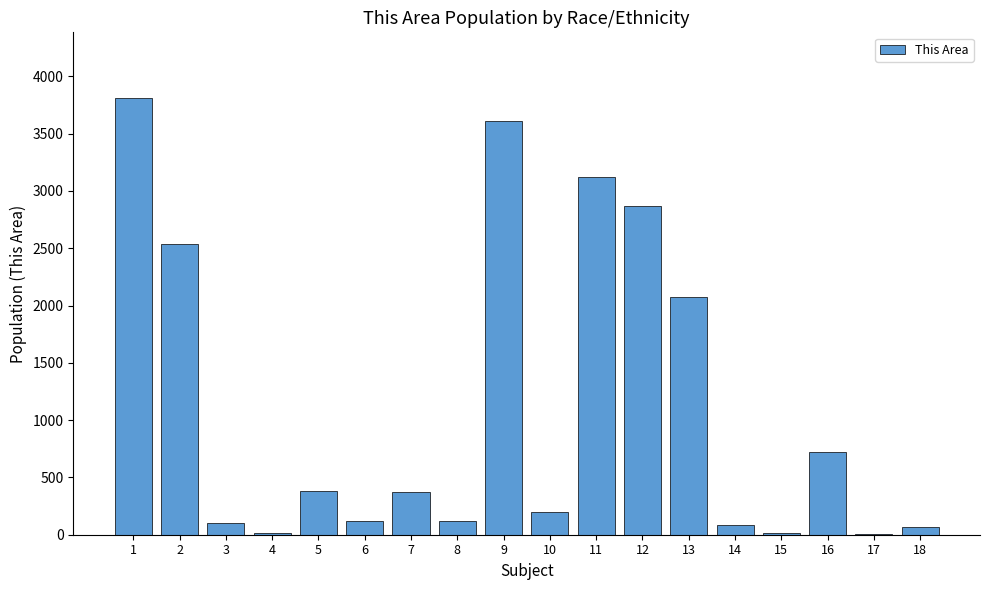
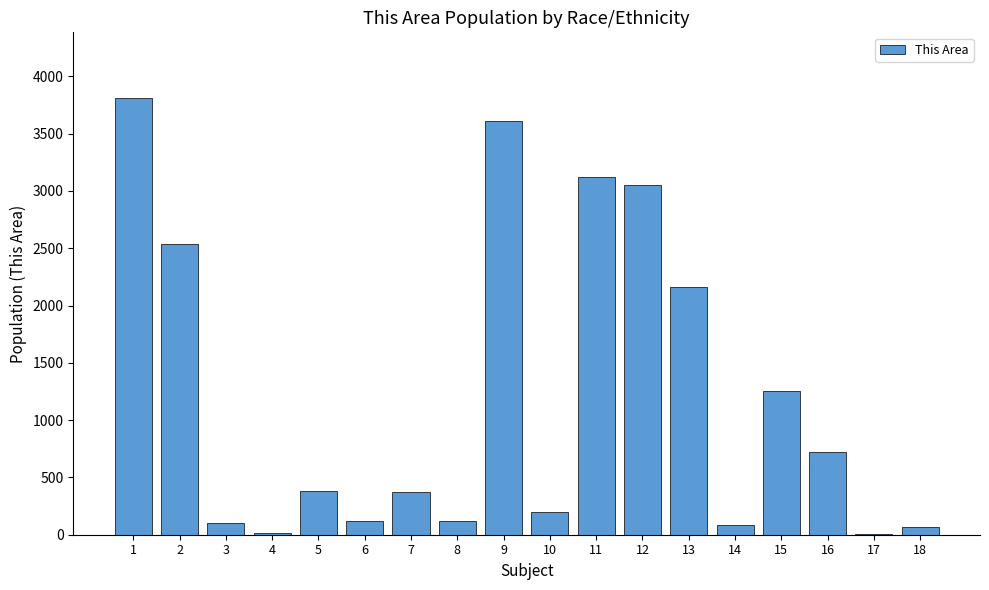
12: 2870 -> 3050
13: 2070 -> 2160
15: 10 -> 1260
